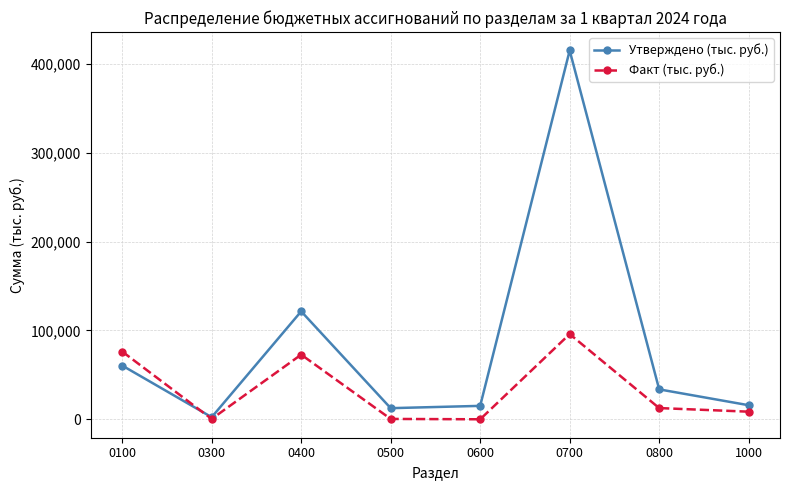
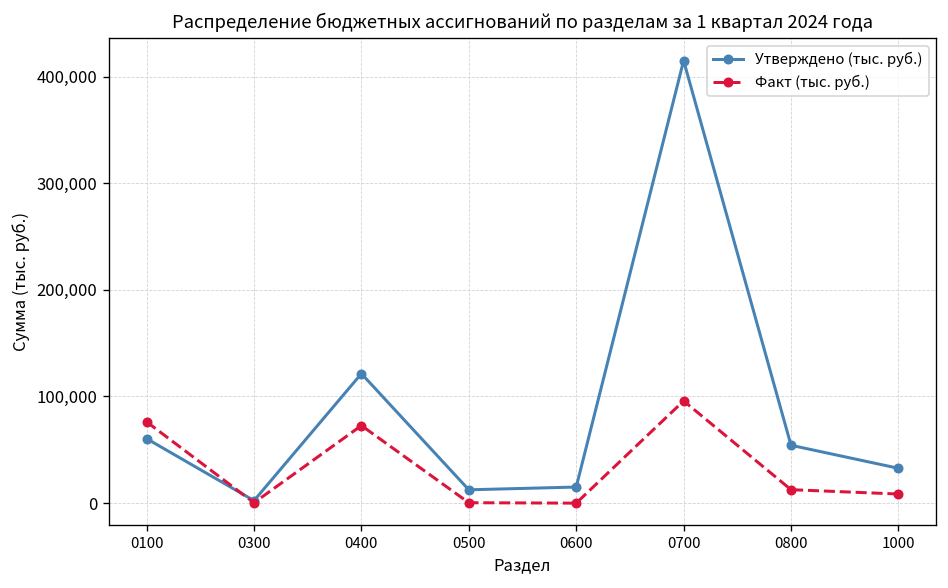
Утверждено (тыс. руб.), 0800: 30,000 -> 50,000
Утверждено (тыс. руб.), 1000: 20,000 -> 30,000
